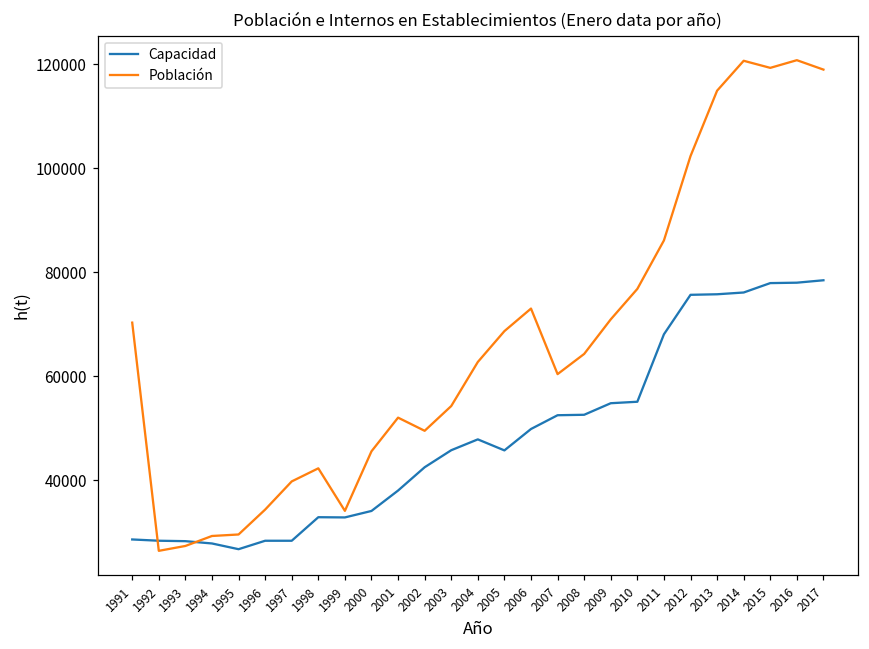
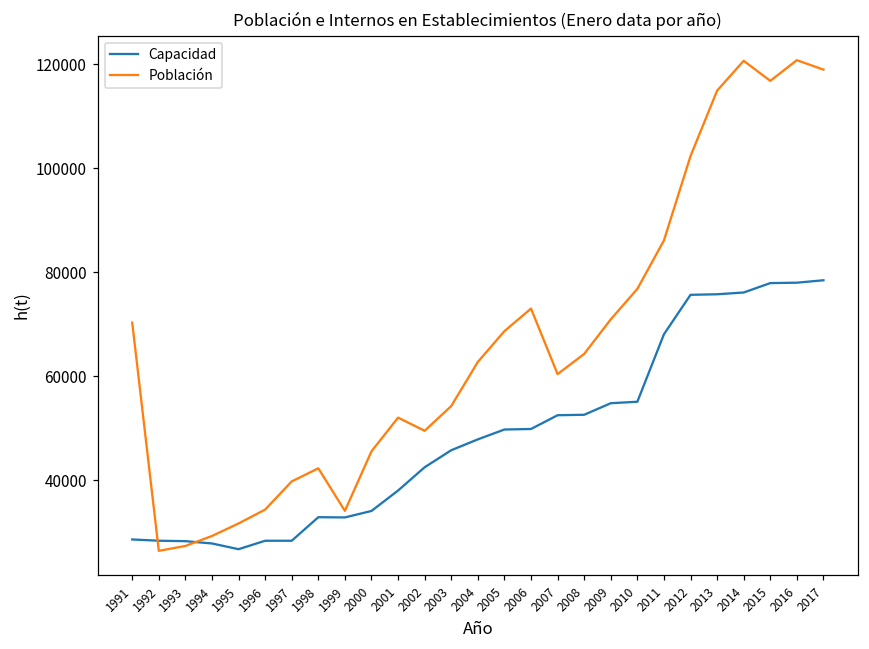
Población, 1995: 30000 -> 32000
Capacidad, 2005: 46000 -> 50000
Población, 2015: 119000 -> 117000
